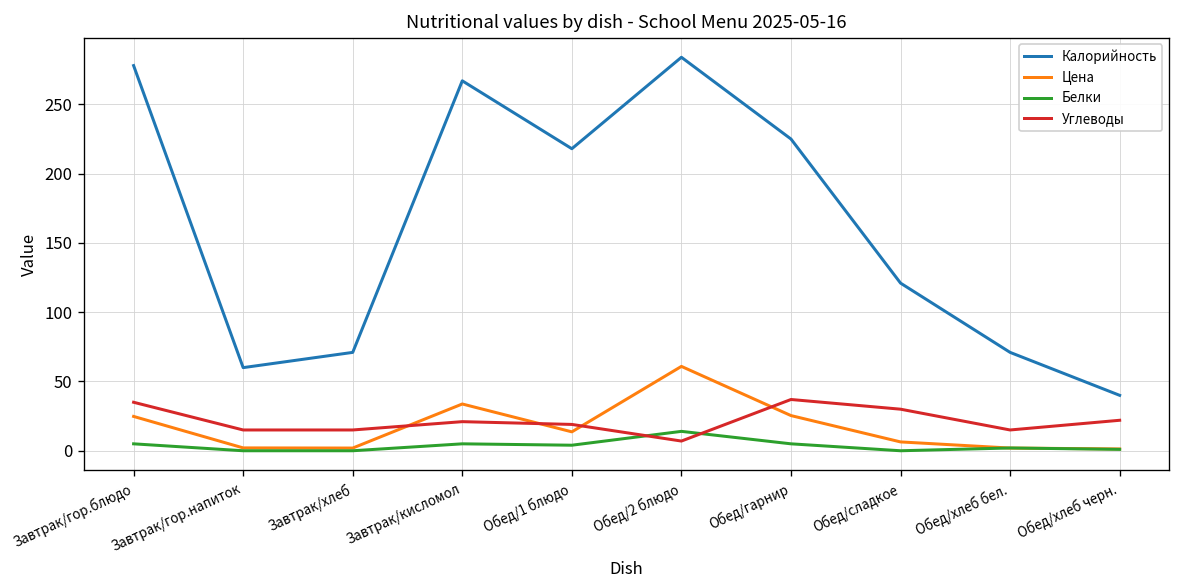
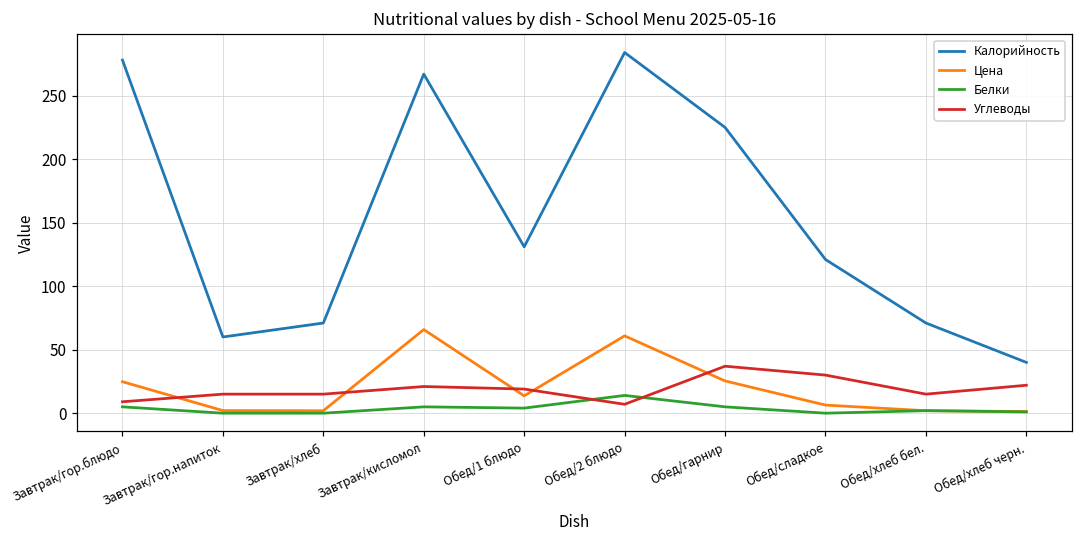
Углеводы, Завтрак/гор.блюдо: 35 -> 9
Цена, Завтрак/кисломол: 34 -> 66
Калорийность, Обед/1 блюдо: 218 -> 131
